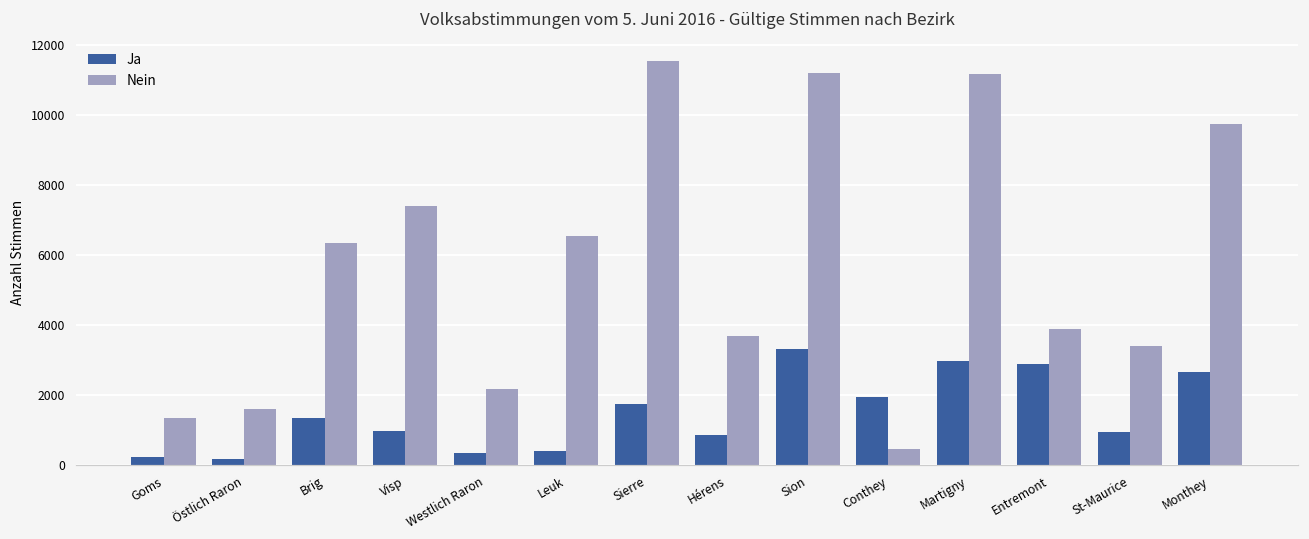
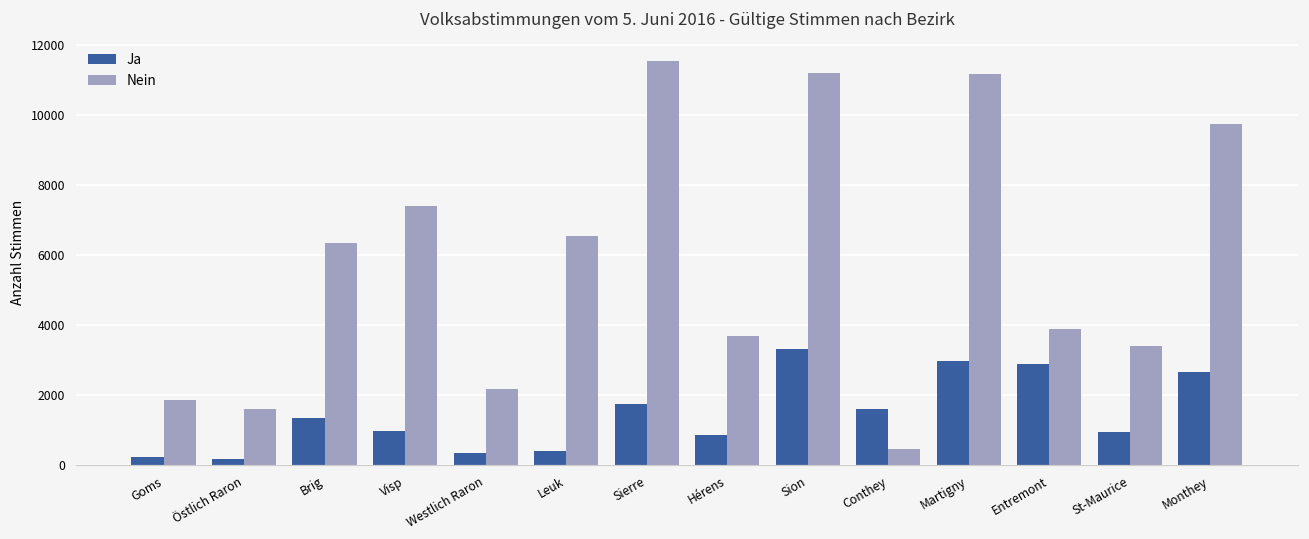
Nein, Goms: 1300 -> 1800
Ja, Conthey: 1900 -> 1600
